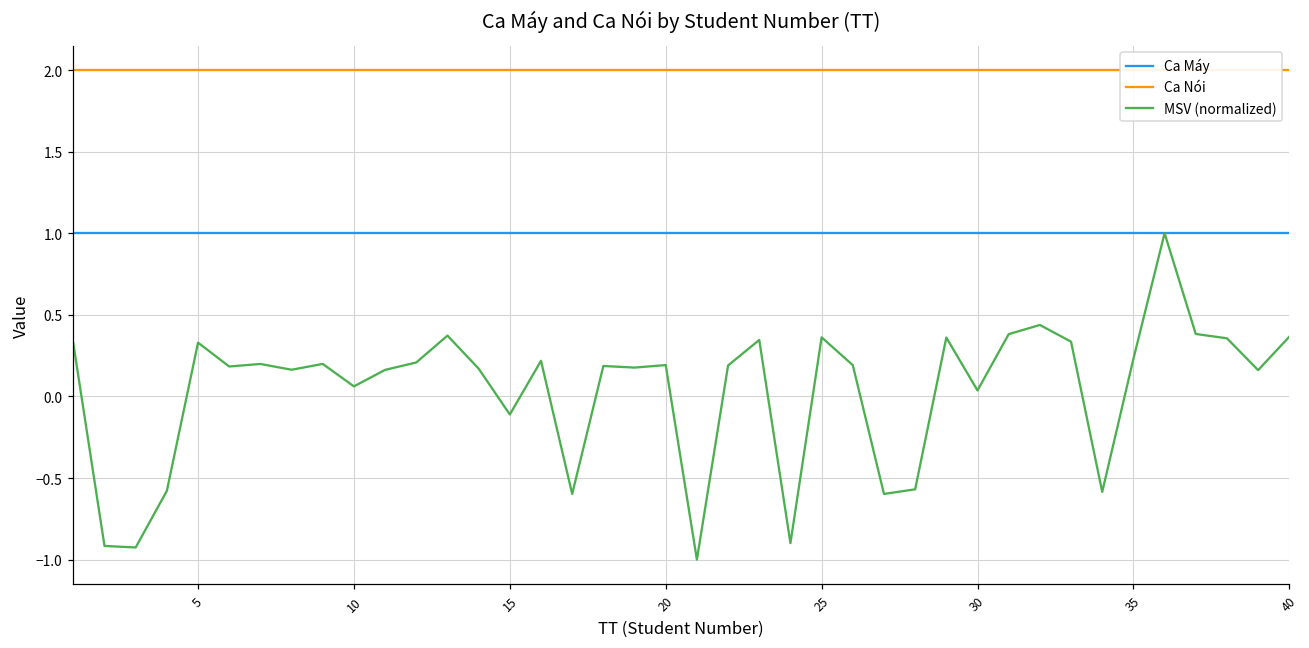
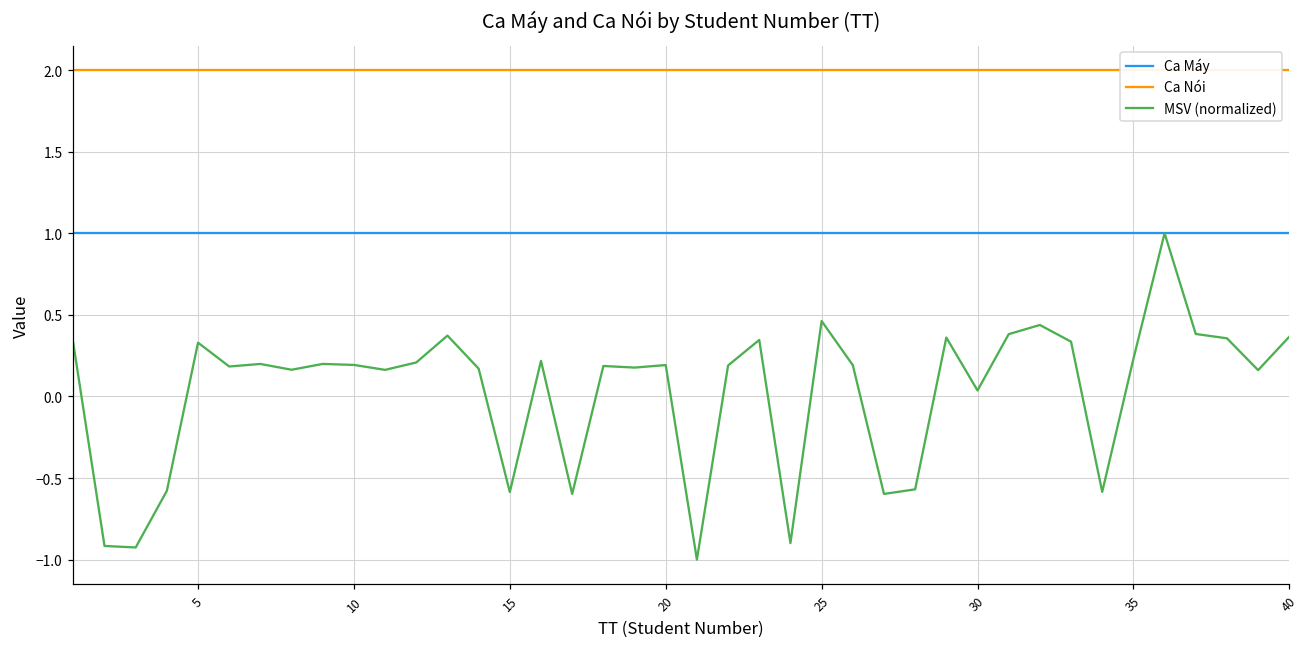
MSV (normalized), 10: 0.06 -> 0.19
MSV (normalized), 15: -0.11 -> -0.59
MSV (normalized), 25: 0.36 -> 0.46
